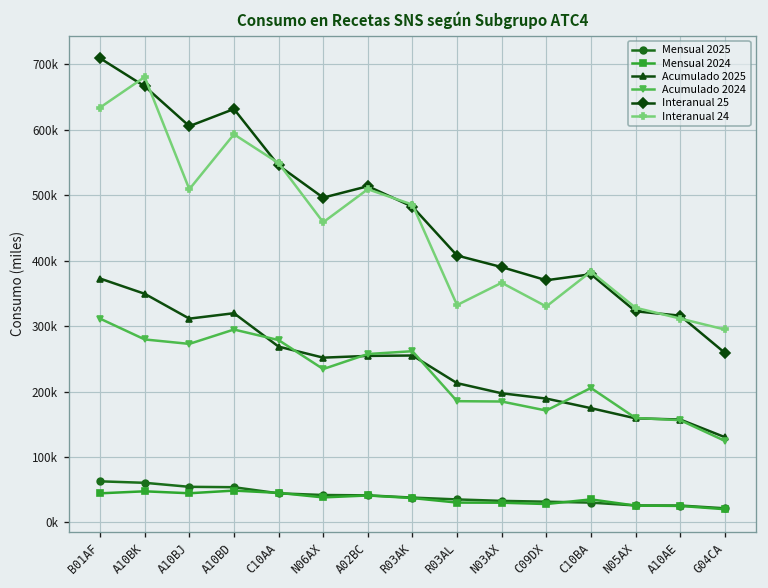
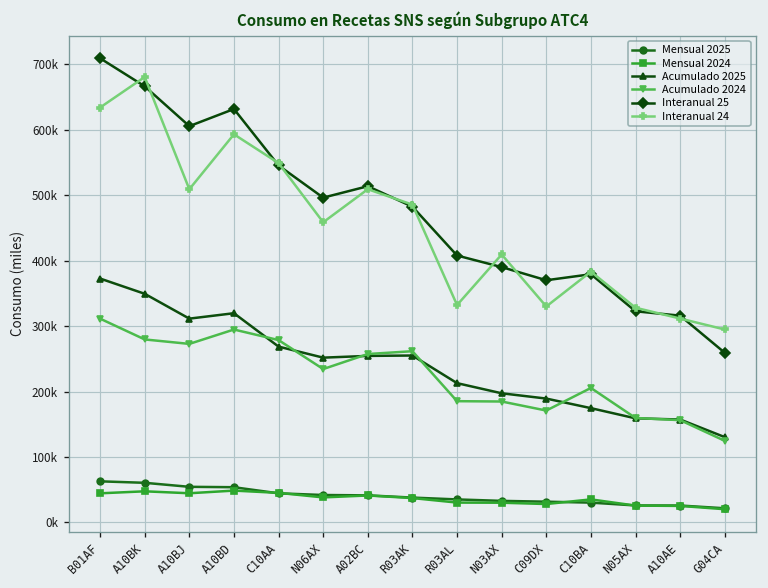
Interanual 24, N03AX: 370000 -> 410000
